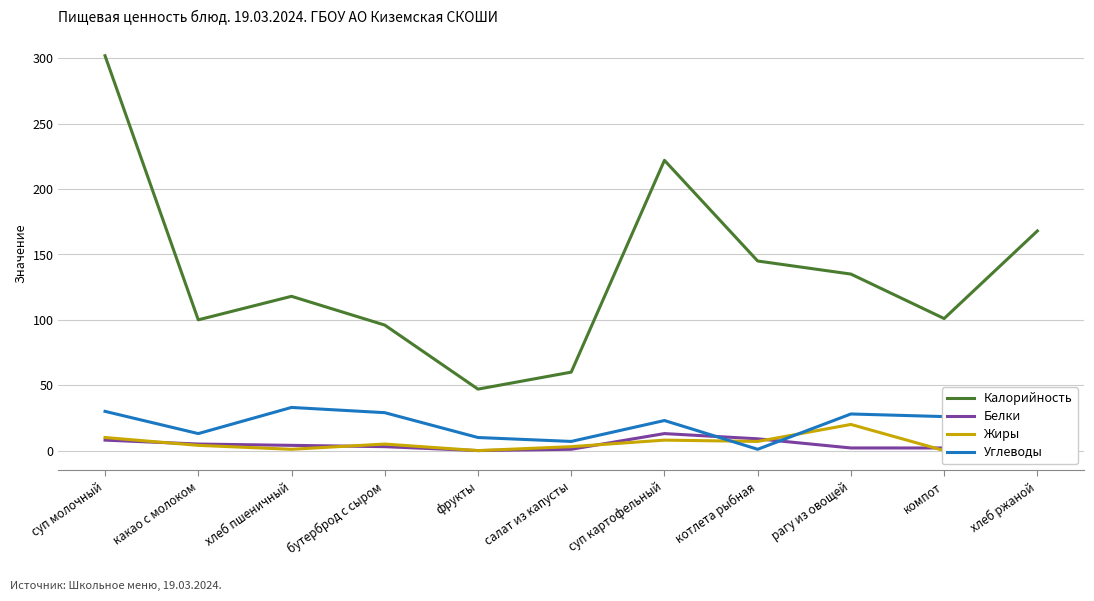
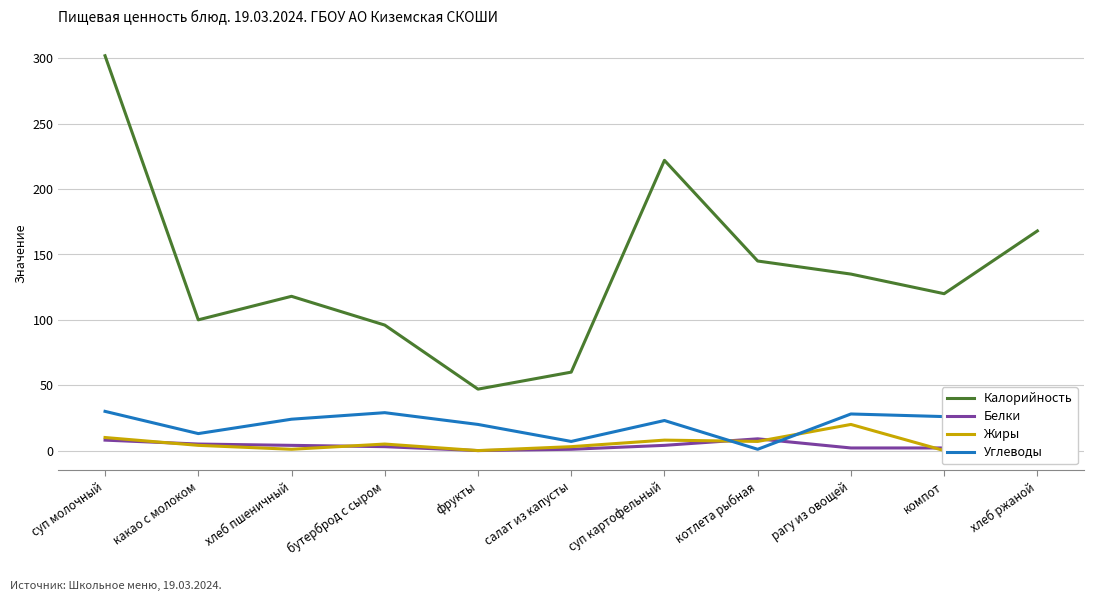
Углеводы, хлеб пшеничный: 33 -> 24
Углеводы, фрукты: 10 -> 20
Белки, суп картофельный: 13 -> 4
Калорийность, компот: 101 -> 120
